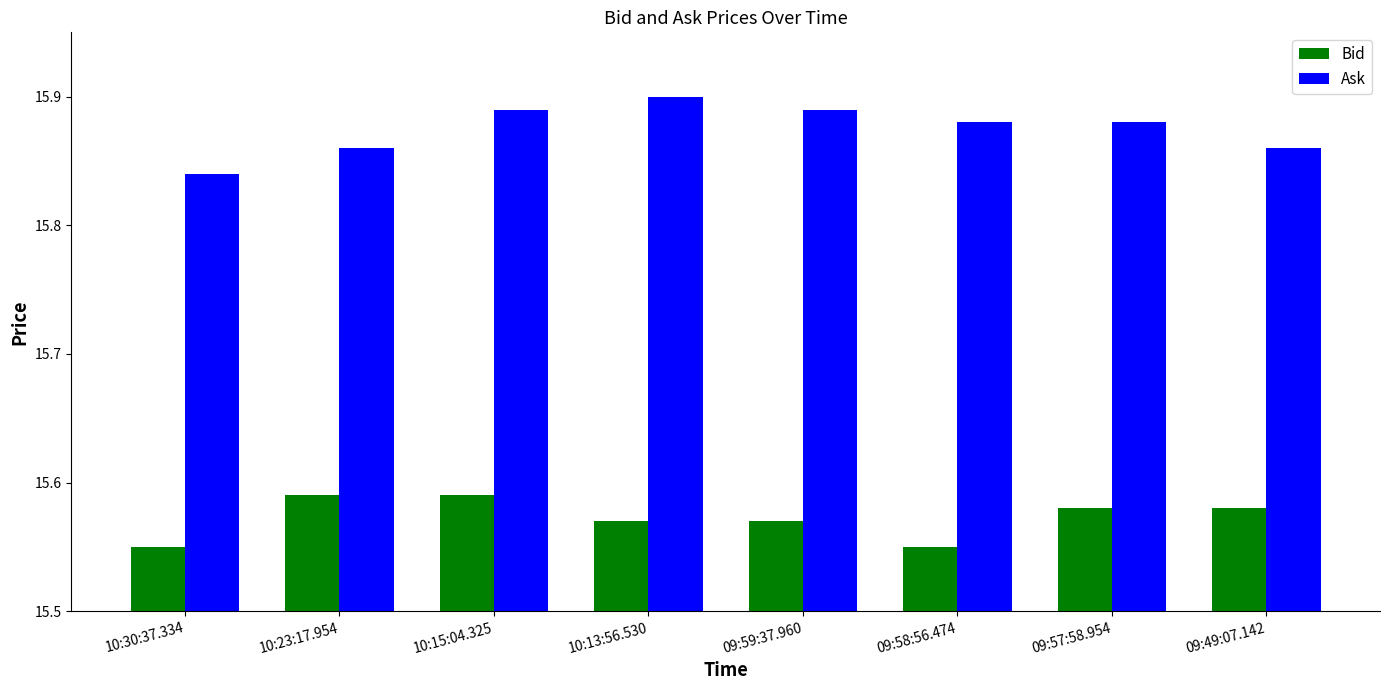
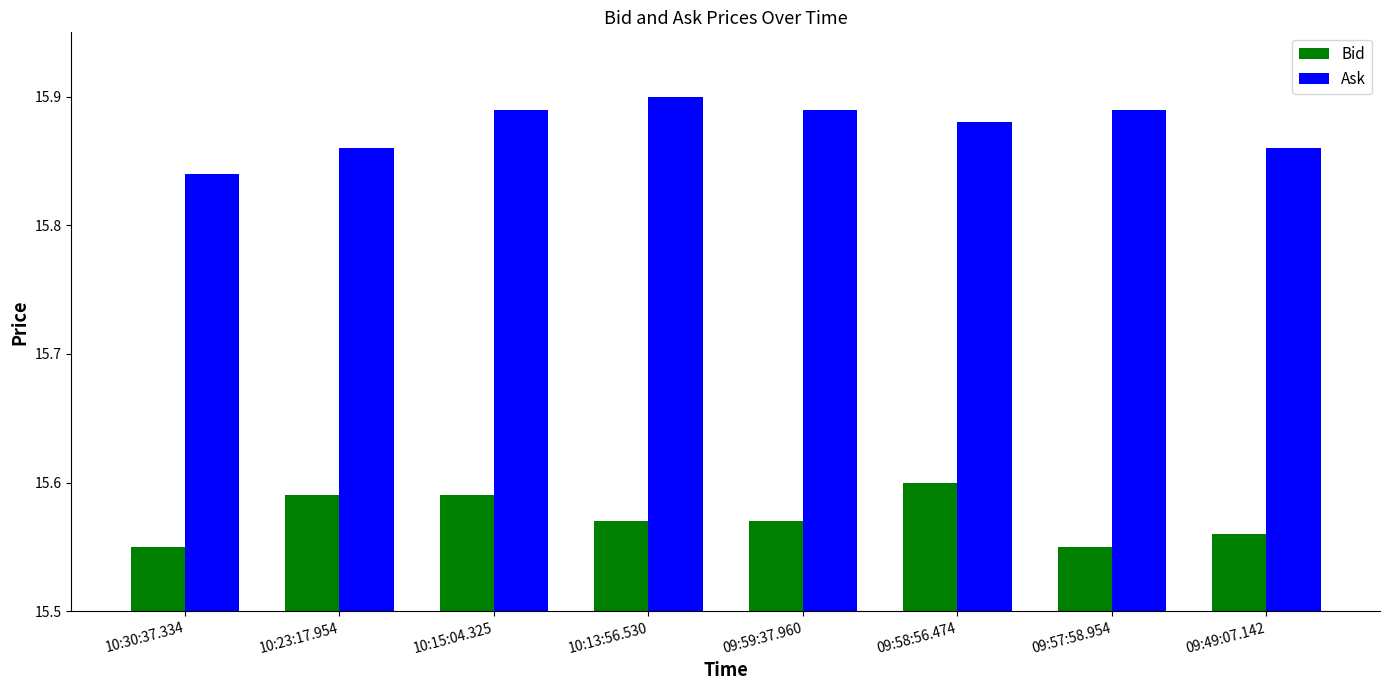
Bid, 09:58:56.474: 15.55 -> 15.60
Bid, 09:57:58.954: 15.58 -> 15.55
Ask, 09:57:58.954: 15.88 -> 15.89
Bid, 09:49:07.142: 15.58 -> 15.56
